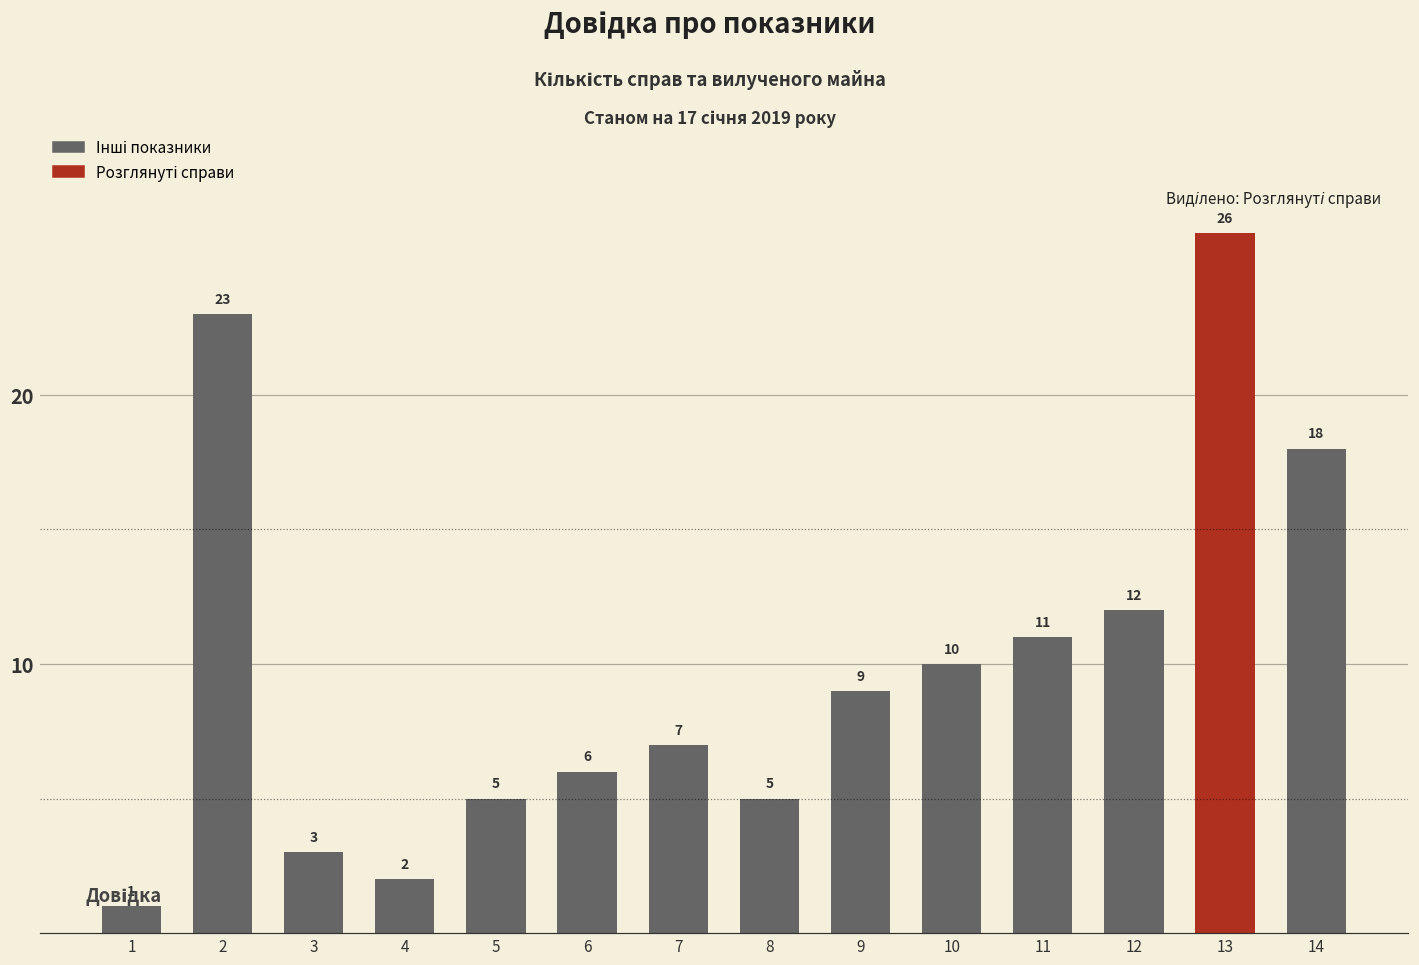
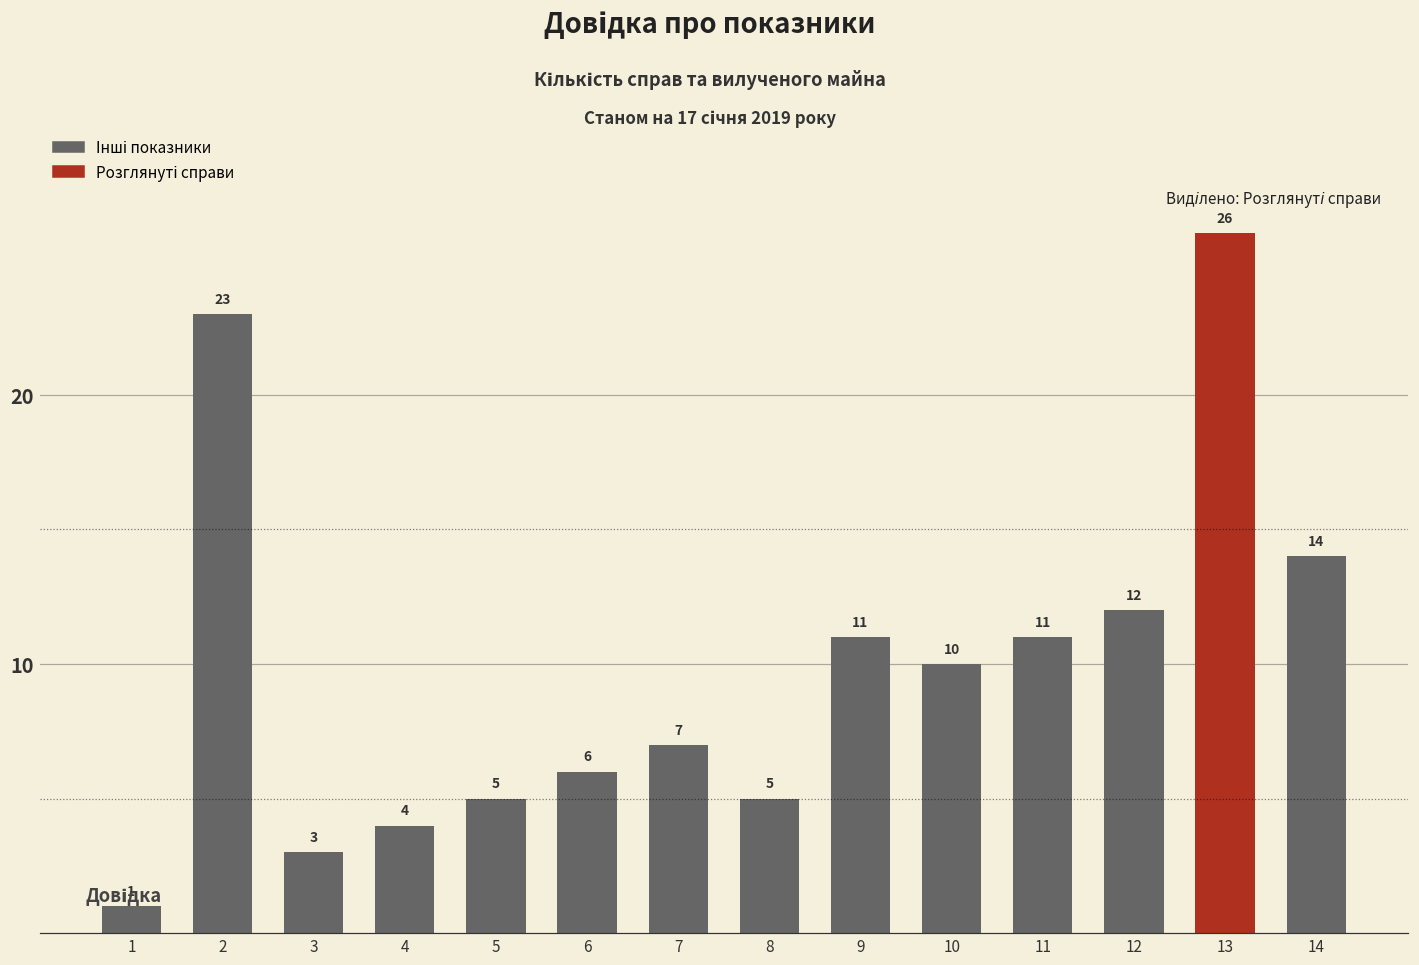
4: 2 -> 4
9: 9 -> 11
14: 18 -> 14
